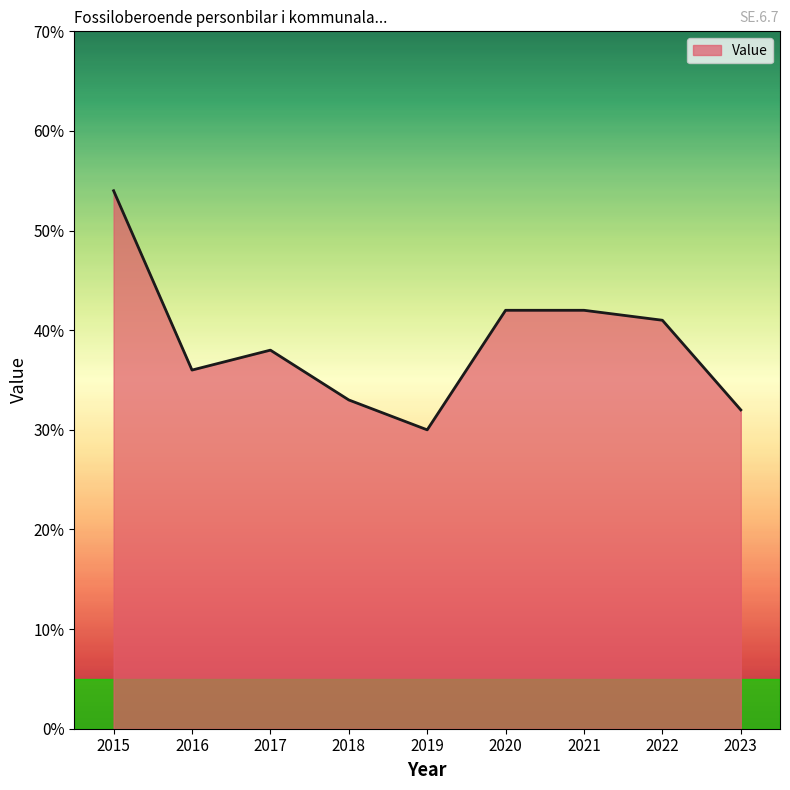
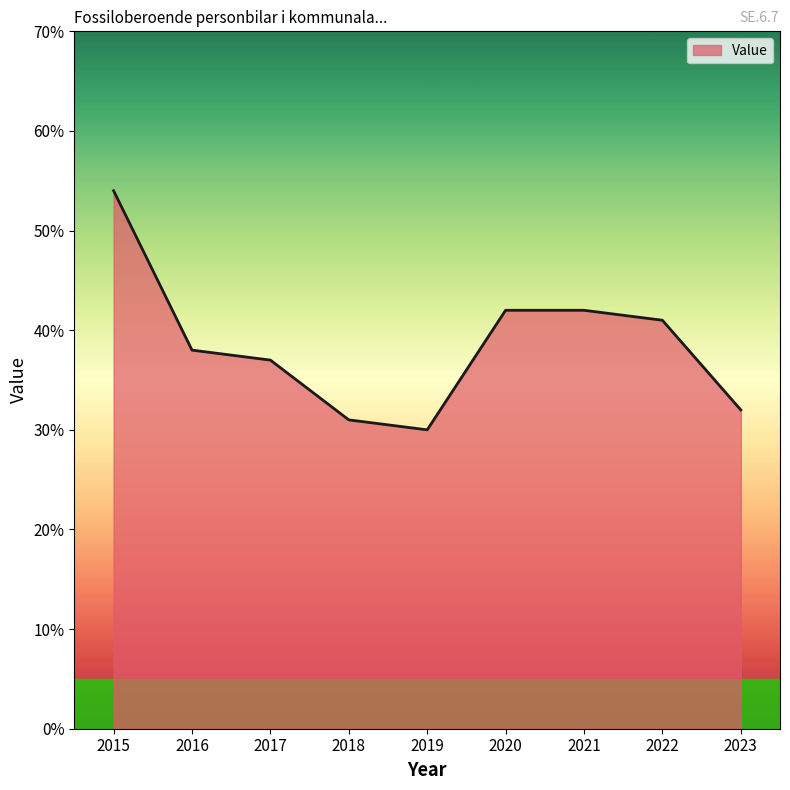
2016: 36% -> 38%
2017: 38% -> 37%
2018: 33% -> 31%
